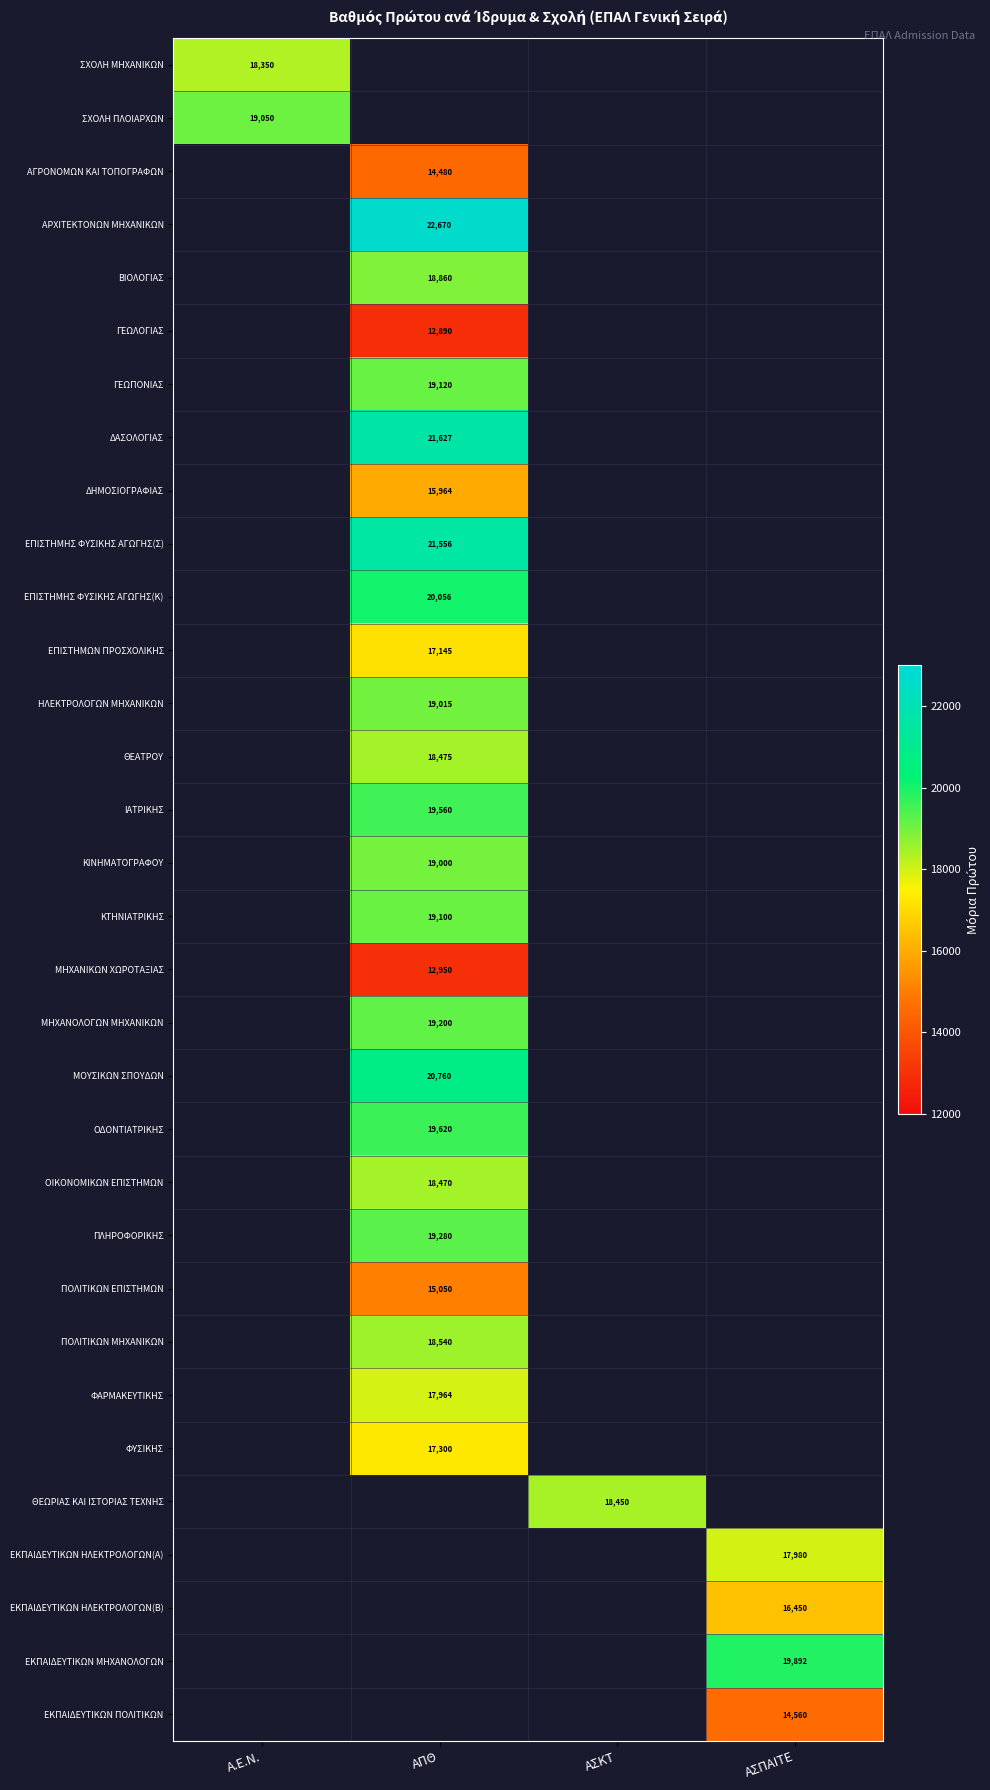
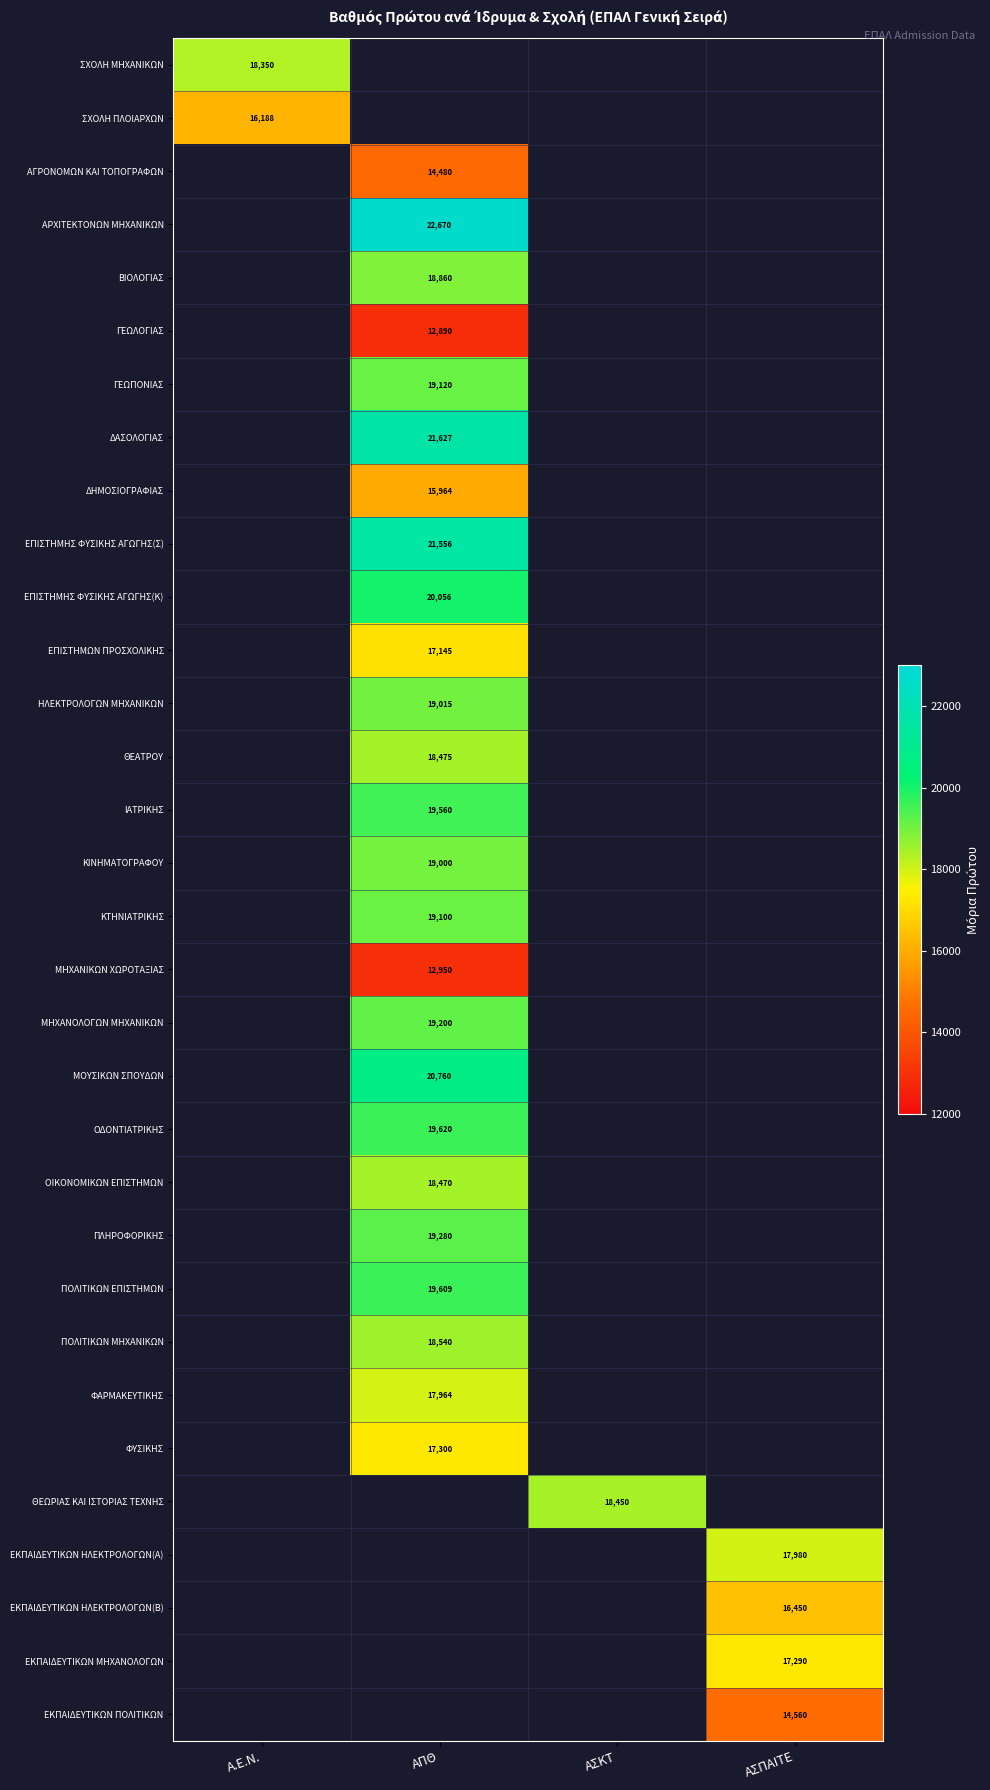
ΣΧΟΛΗ ΠΛΟΙΑΡΧΩΝ, Α.Ε.Ν.: 19,050 -> 16,188
ΠΟΛΙΤΙΚΩΝ ΕΠΙΣΤΗΜΩΝ, ΑΠΘ: 15,050 -> 19,609
ΕΚΠΑΙΔΕΥΤΙΚΩΝ ΜΗΧΑΝΟΛΟΓΩΝ, ΑΣΠΑΙΤΕ: 19,892 -> 17,290
